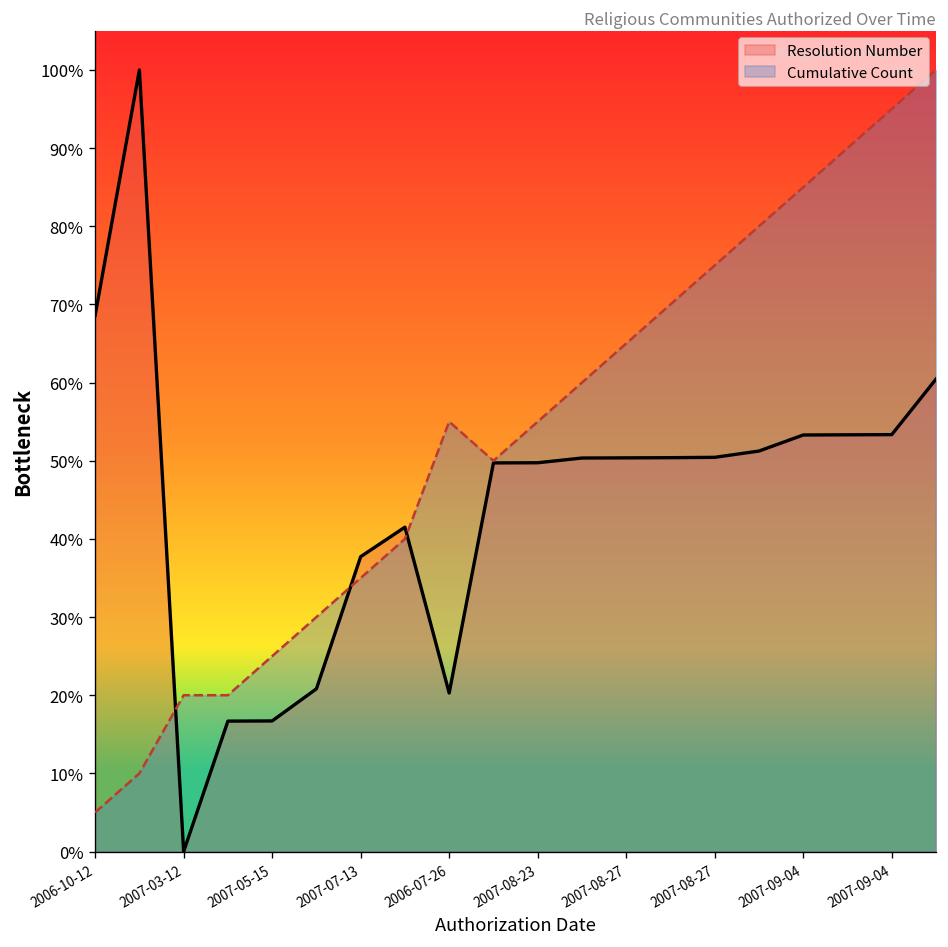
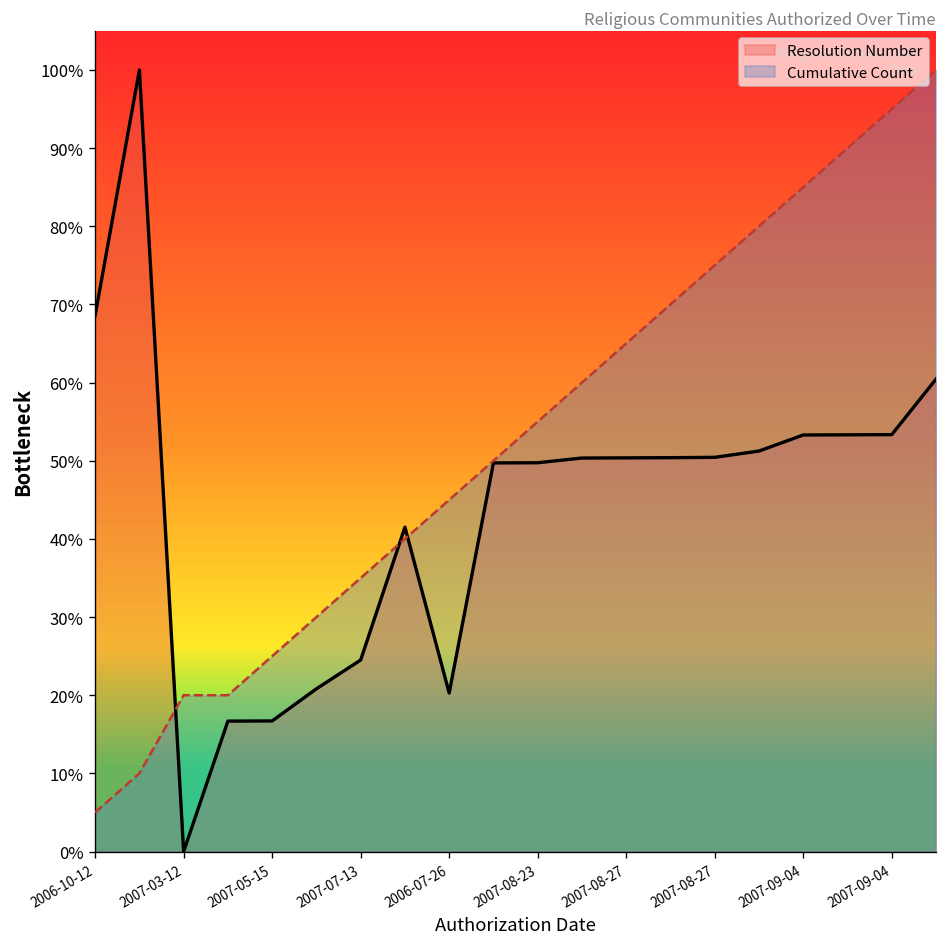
Resolution Number, 2007-07-13: 38% -> 25%
Cumulative Count, 2006-07-26: 55% -> 45%
